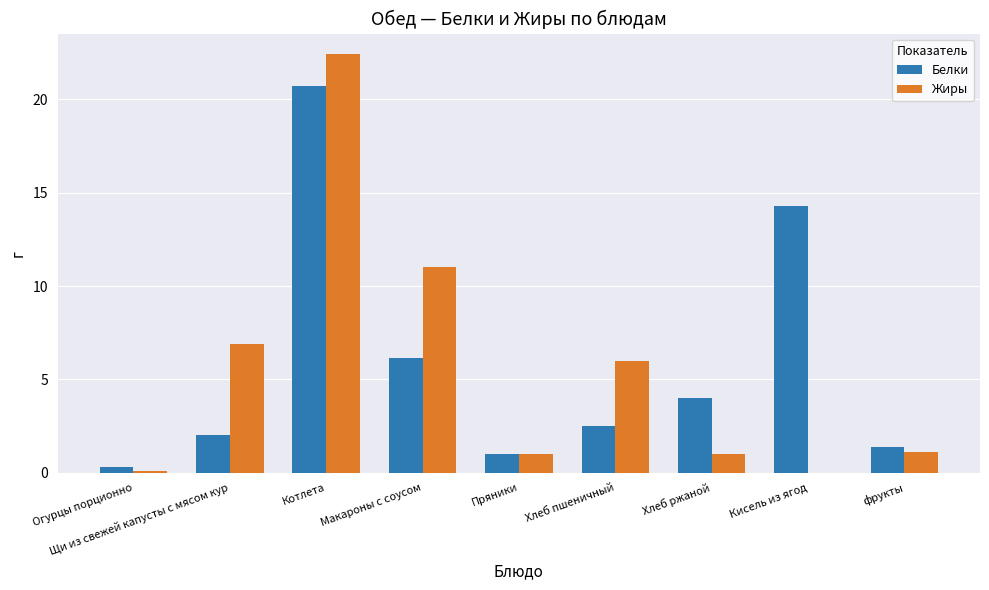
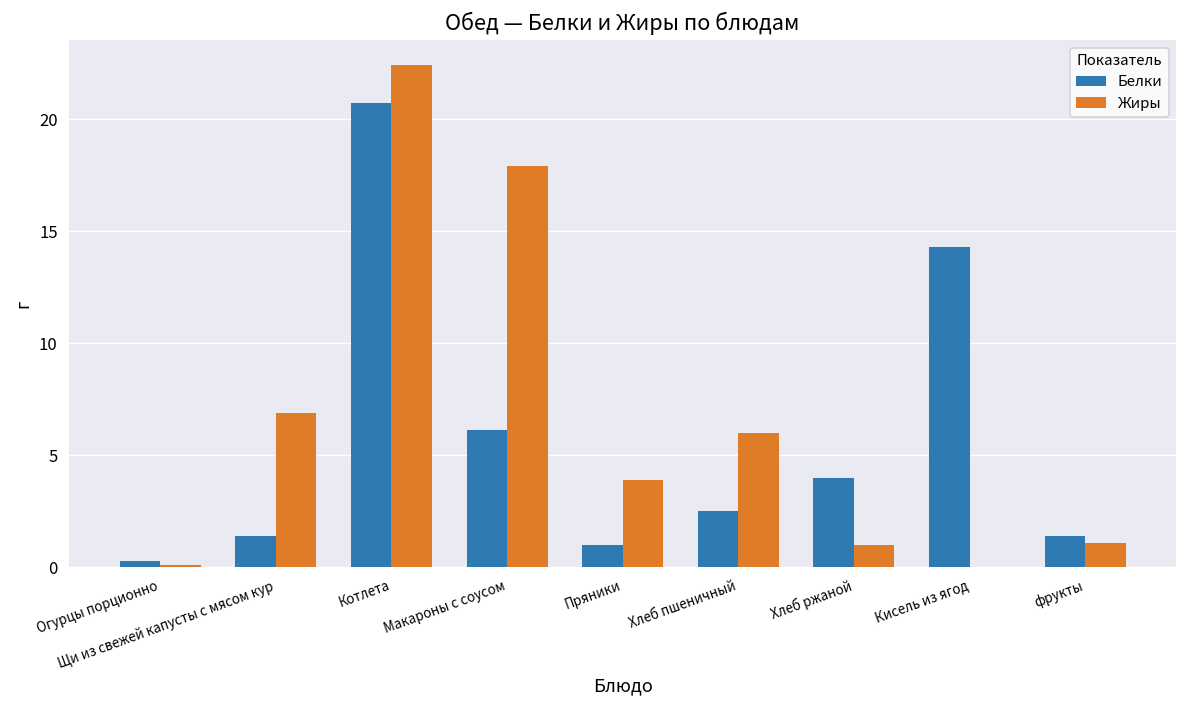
Белки, Щи из свежей капусты с мясом кур: 2.0 -> 1.4
Жиры, Макароны с соусом: 11.0 -> 17.9
Жиры, Пряники: 1.0 -> 3.9
